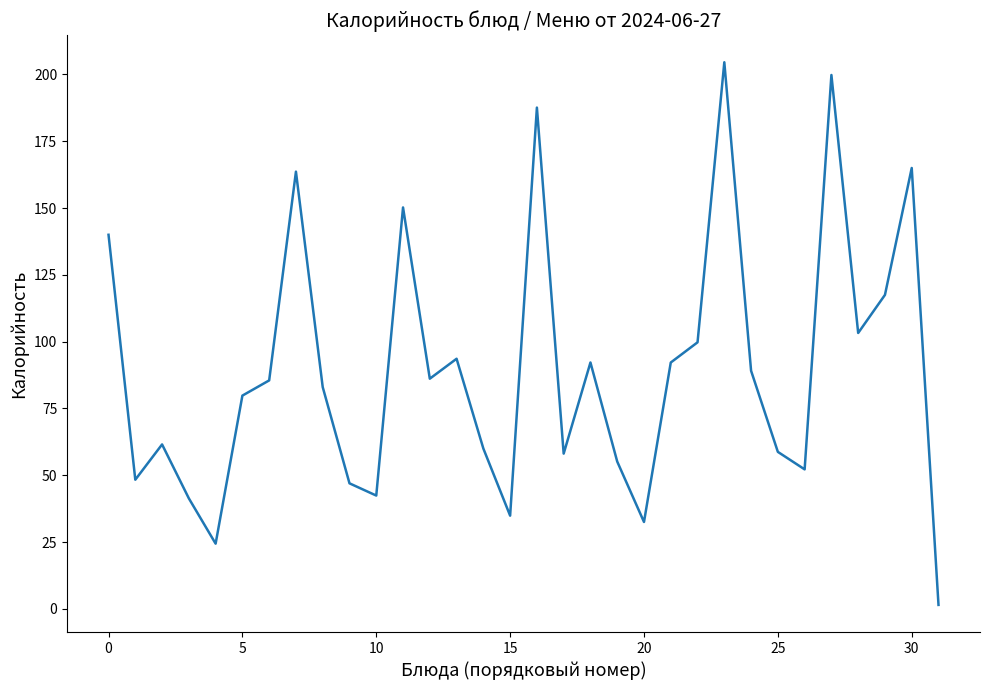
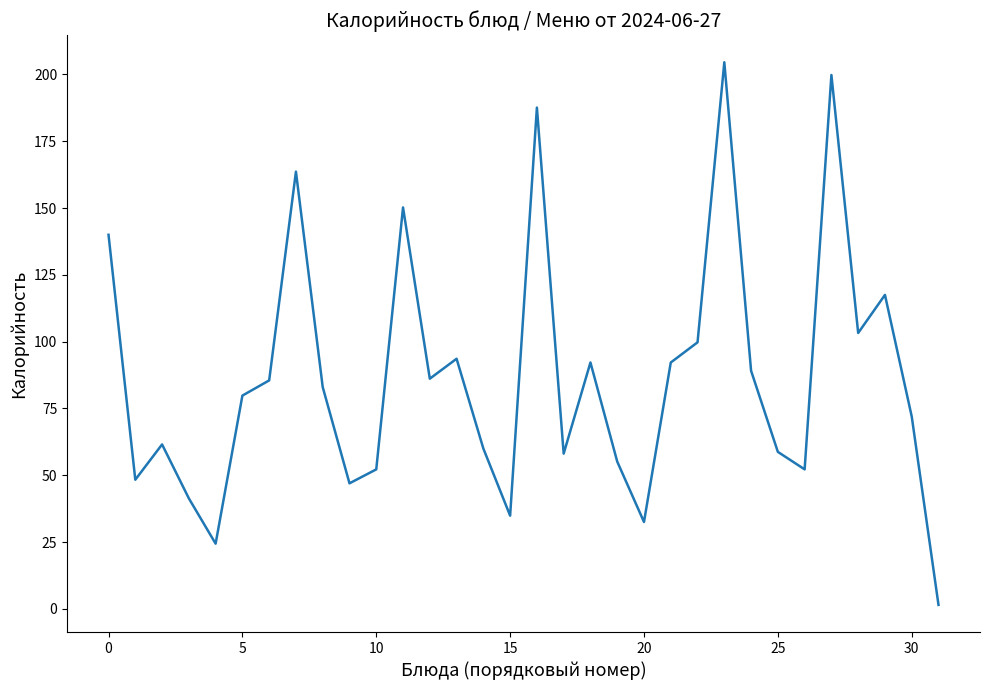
10: 42 -> 52
30: 165 -> 72
